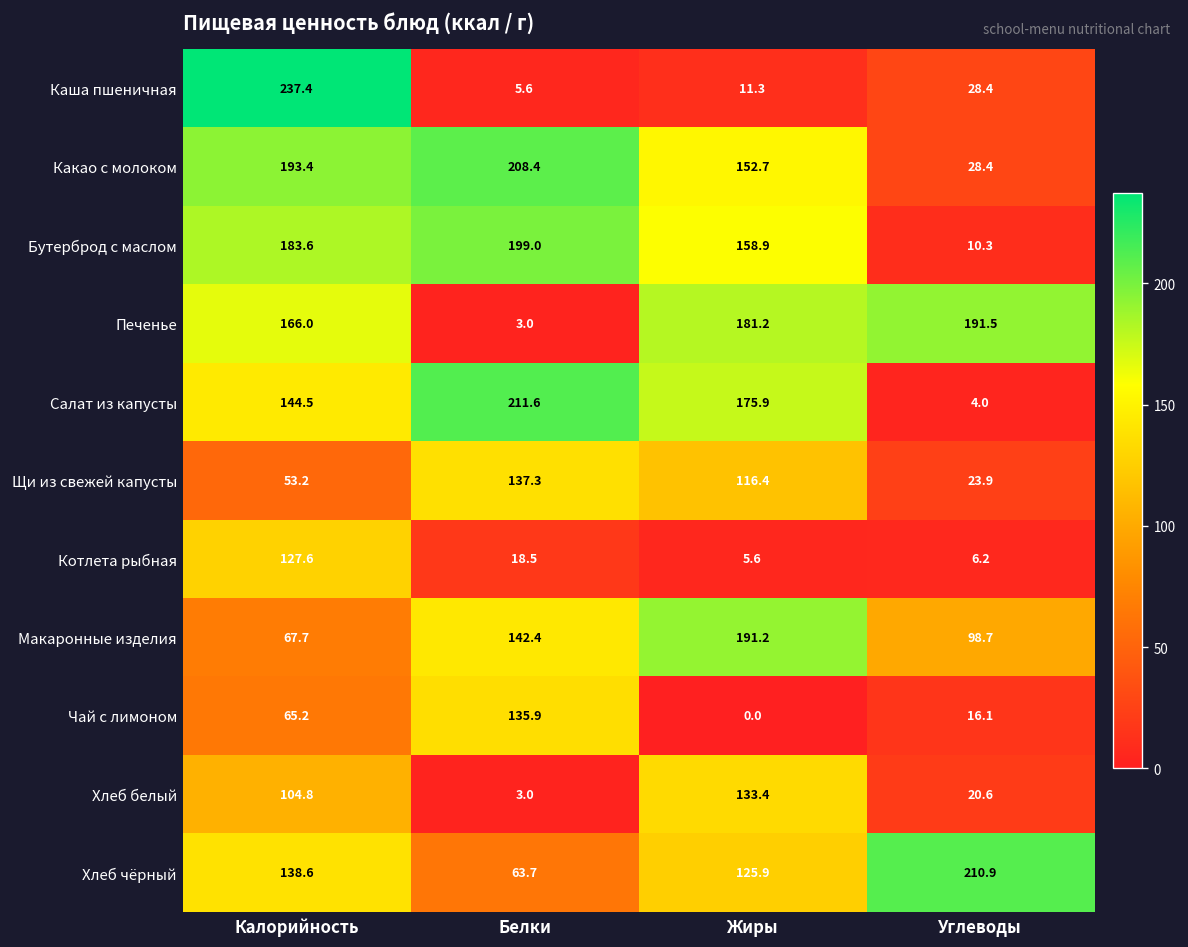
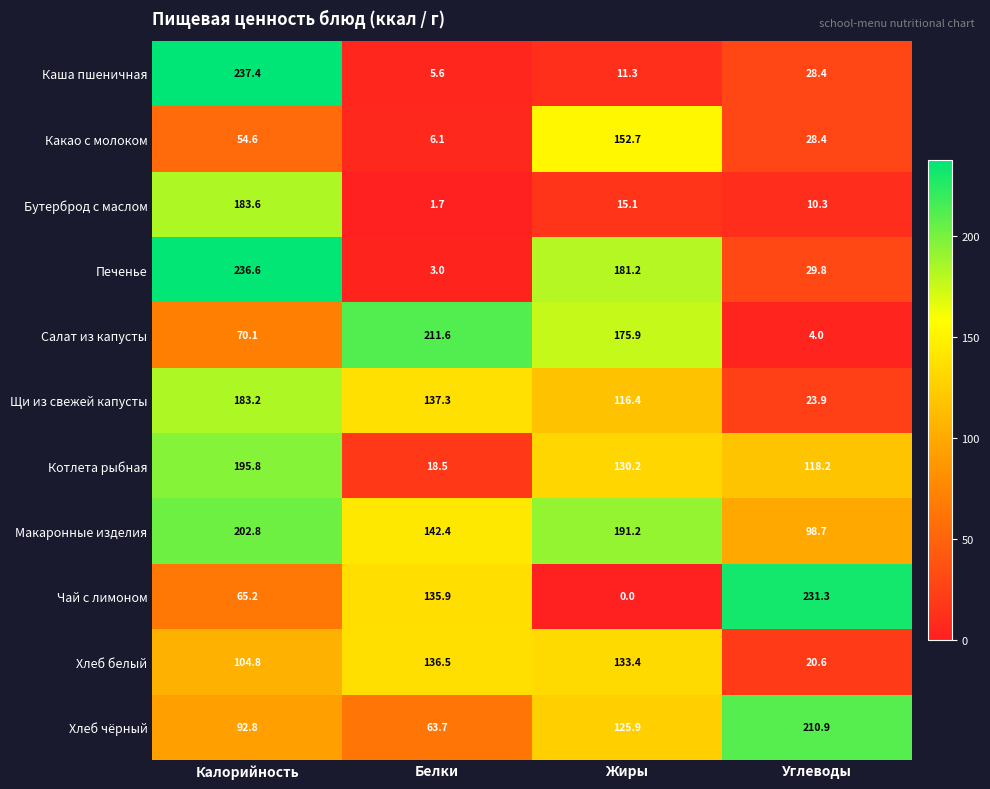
Какао с молоком, Калорийность: 193.4 -> 54.6
Какао с молоком, Белки: 208.4 -> 6.1
Бутерброд с маслом, Белки: 199.0 -> 1.7
Бутерброд с маслом, Жиры: 158.9 -> 15.1
Печенье, Калорийность: 166.0 -> 236.6
Печенье, Углеводы: 191.5 -> 29.8
Салат из капусты, Калорийность: 144.5 -> 70.1
Щи из свежей капусты, Калорийность: 53.2 -> 183.2
Котлета рыбная, Калорийность: 127.6 -> 195.8
Котлета рыбная, Жиры: 5.6 -> 130.2
Котлета рыбная, Углеводы: 6.2 -> 118.2
Макаронные изделия, Калорийность: 67.7 -> 202.8
Чай с лимоном, Углеводы: 16.1 -> 231.3
Хлеб белый, Белки: 3.0 -> 136.5
Хлеб чёрный, Калорийность: 138.6 -> 92.8
